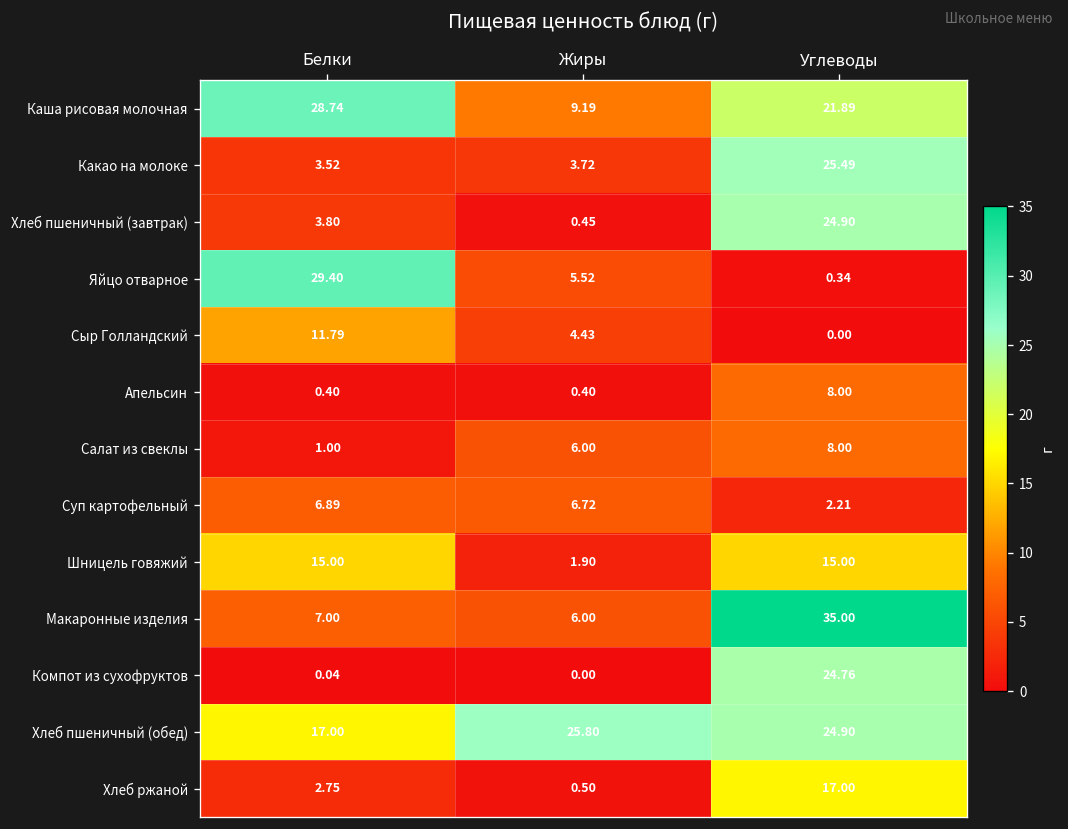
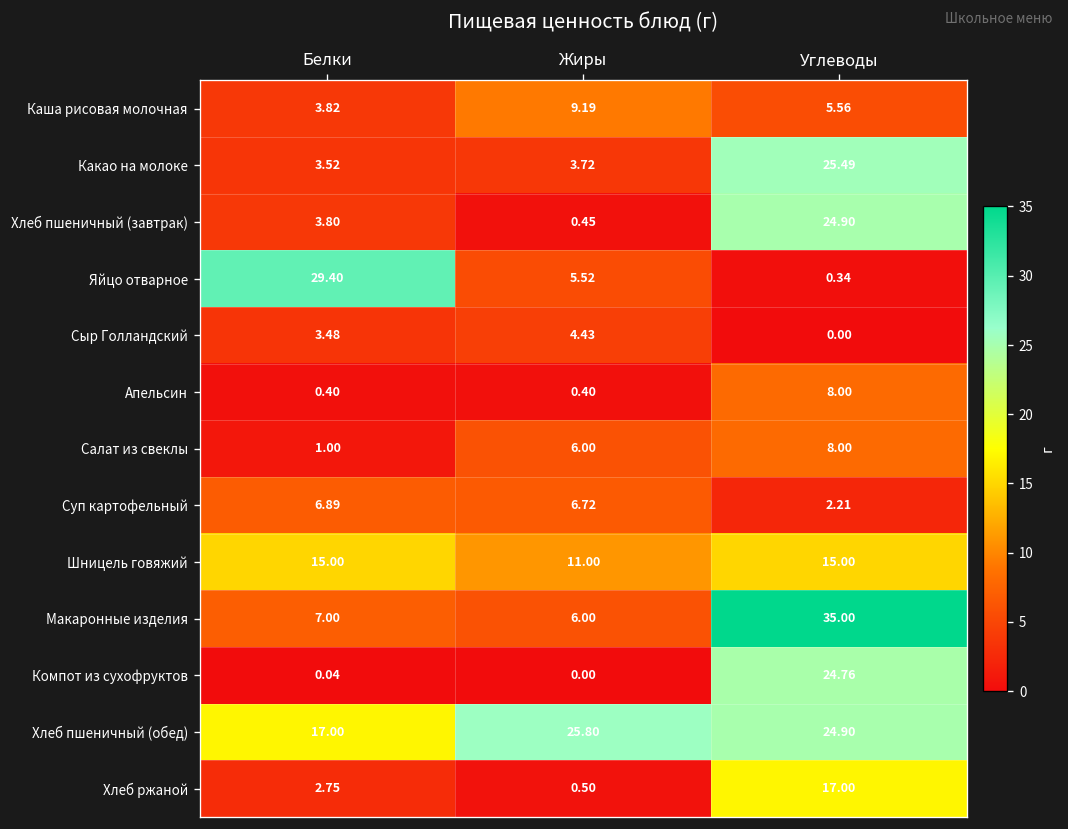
Каша рисовая молочная, Белки: 28.74 -> 3.82
Каша рисовая молочная, Углеводы: 21.89 -> 5.56
Сыр Голландский, Белки: 11.79 -> 3.48
Шницель говяжий, Жиры: 1.90 -> 11.00
